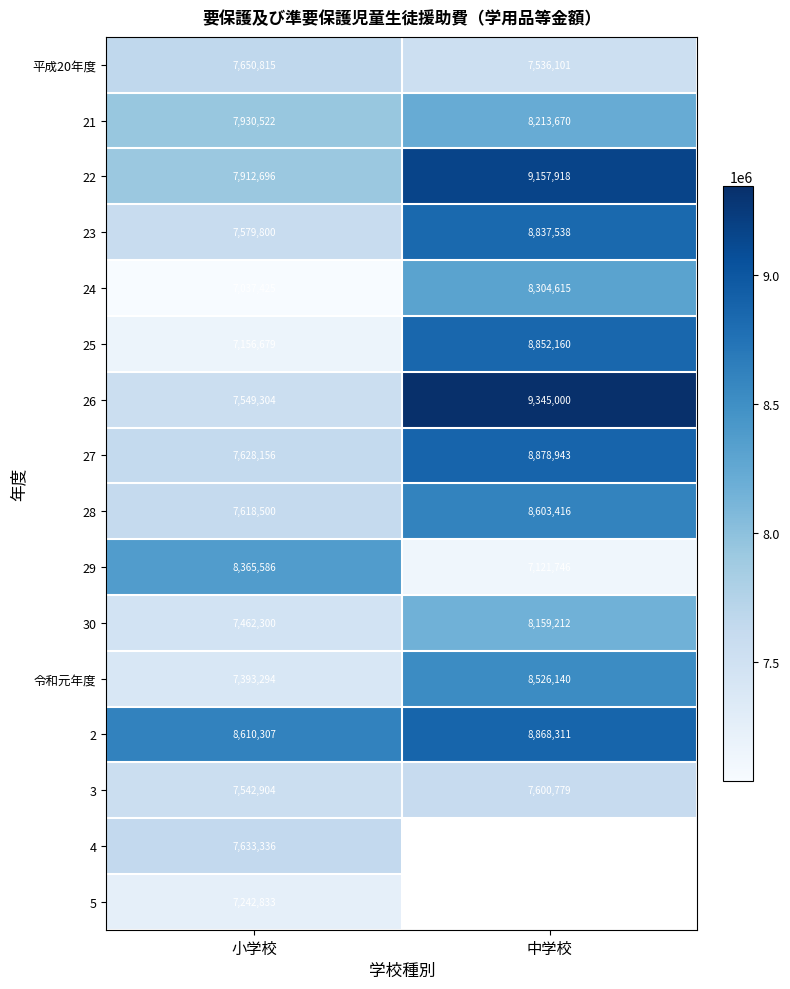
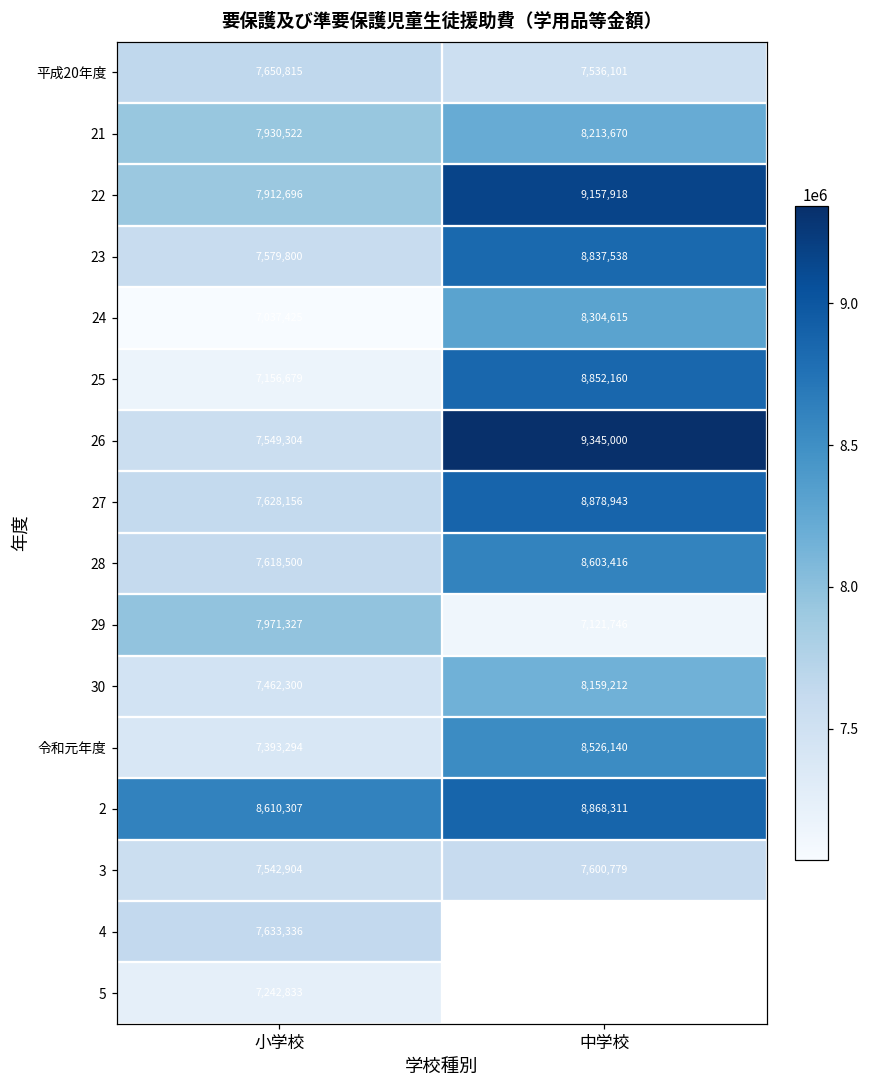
29, 小学校: 8,365,586 -> 7,971,327
